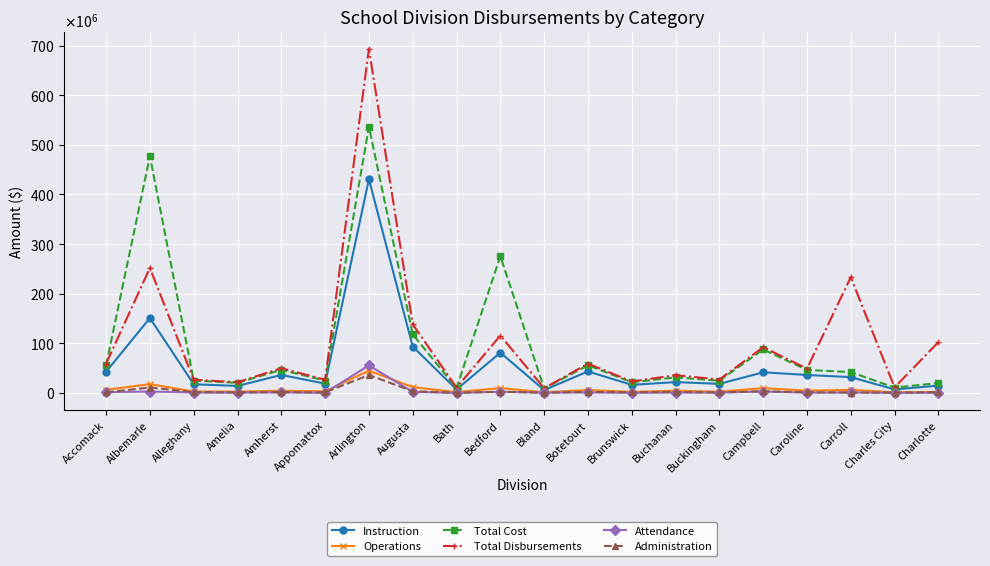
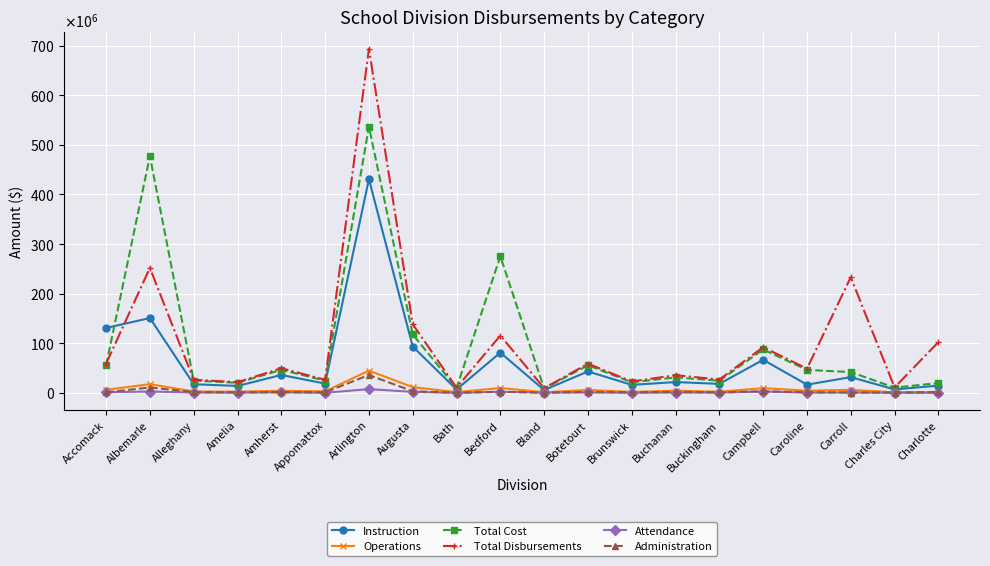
Instruction, Accomack: 40000000 -> 130000000
Attendance, Arlington: 60000000 -> 10000000
Instruction, Campbell: 40000000 -> 70000000
Instruction, Caroline: 40000000 -> 20000000
